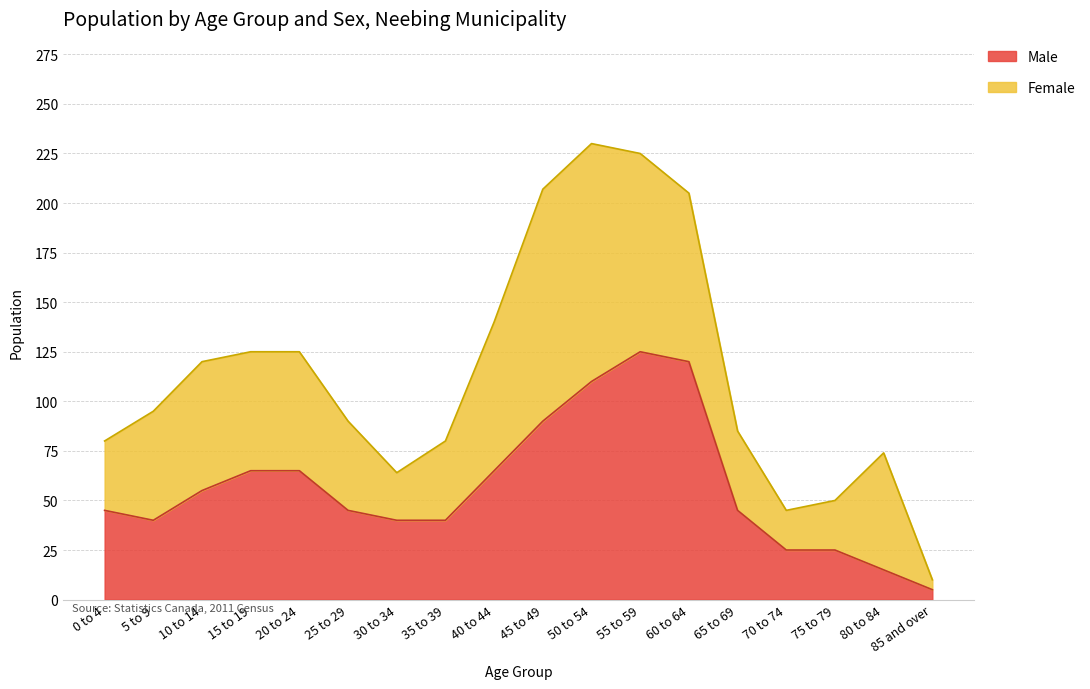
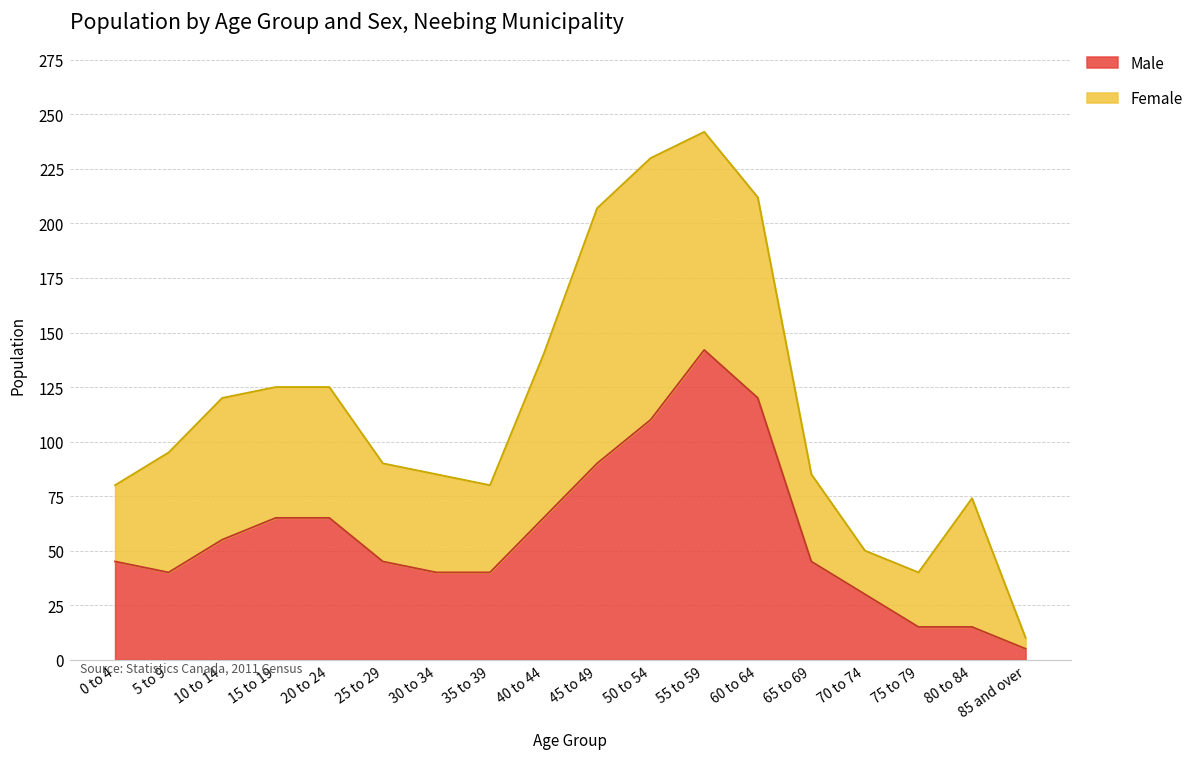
Female, 30 to 34: 24 -> 45
Male, 55 to 59: 125 -> 142
Female, 60 to 64: 85 -> 92
Male, 70 to 74: 25 -> 30
Male, 75 to 79: 25 -> 15
